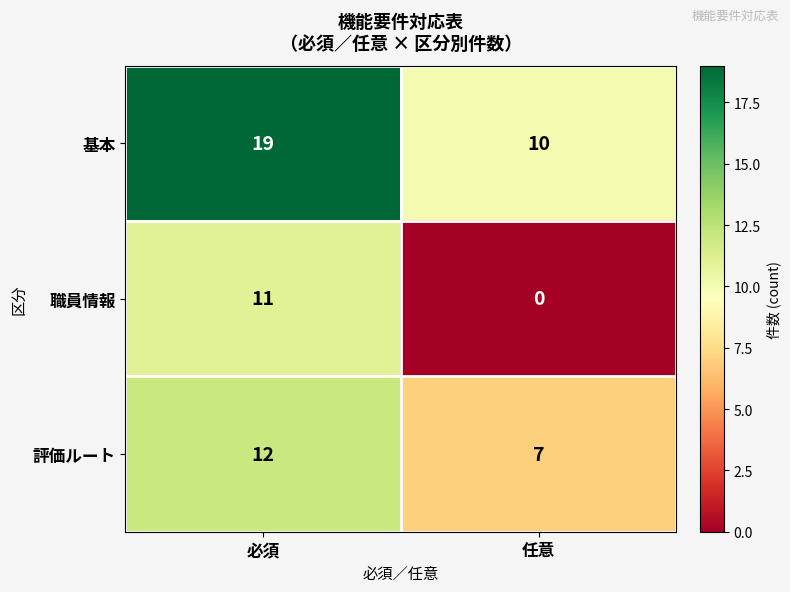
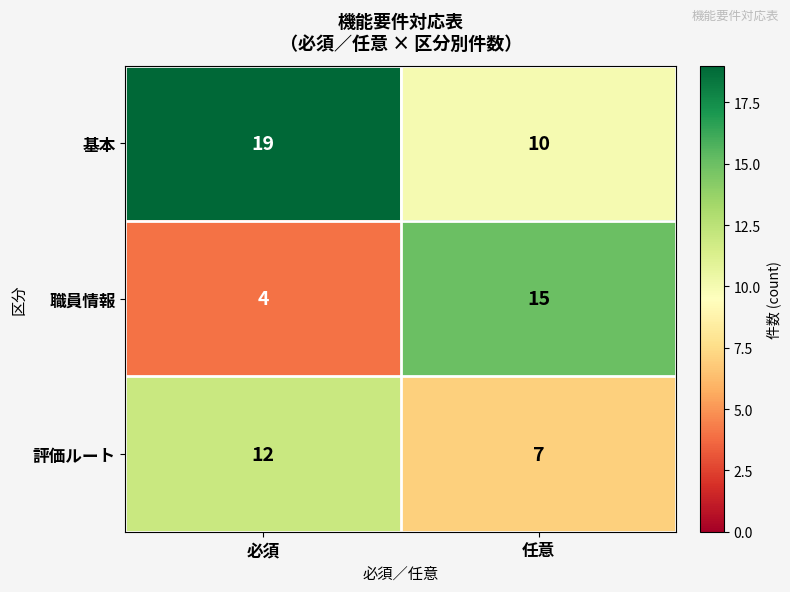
職員情報, 必須: 11 -> 4
職員情報, 任意: 0 -> 15
